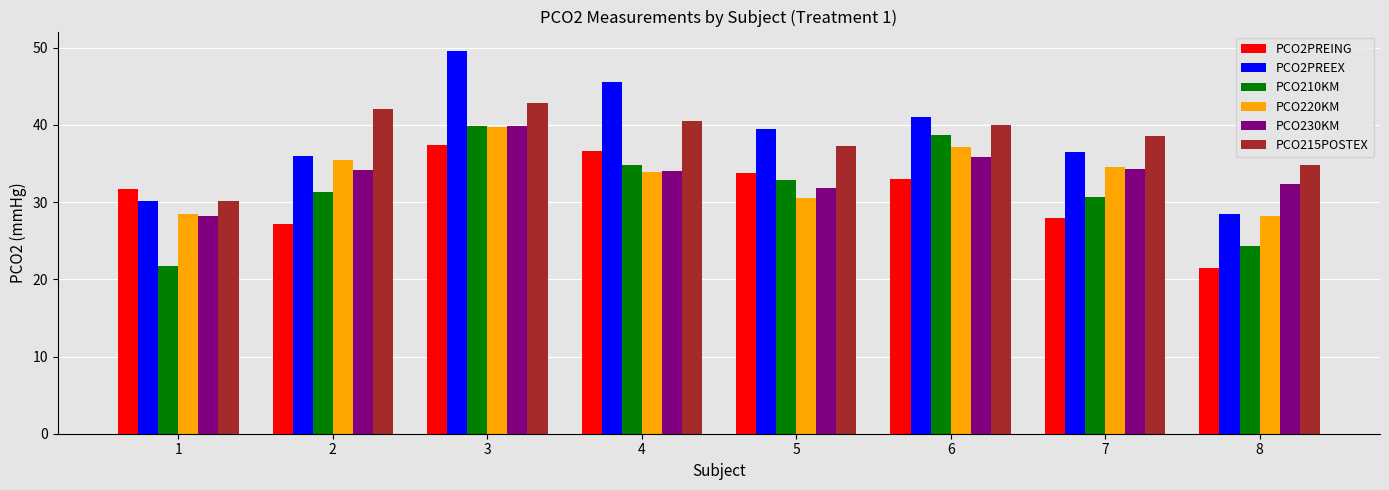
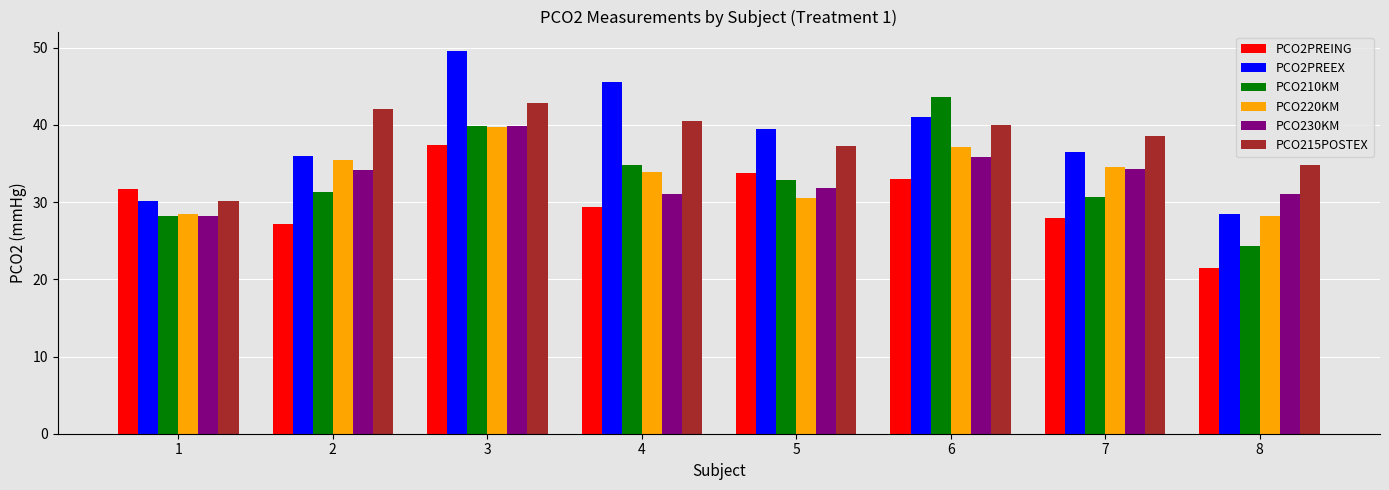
PCO210KM, 1: 22 -> 28
PCO2PREING, 4: 37 -> 29
PCO230KM, 4: 34 -> 31
PCO210KM, 6: 39 -> 44
PCO230KM, 8: 32 -> 31
